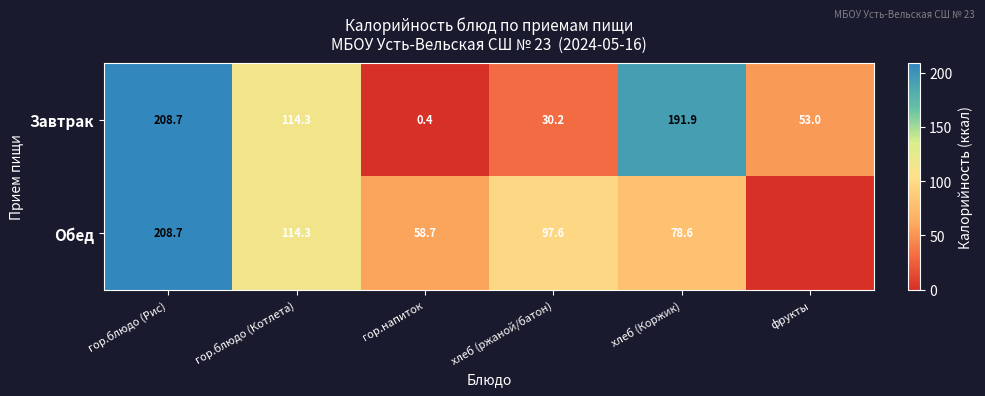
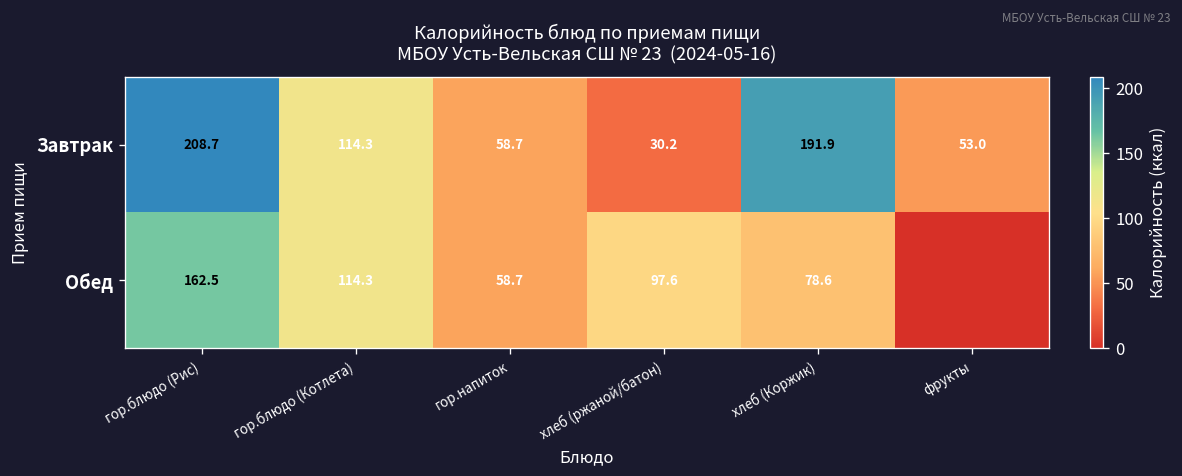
Завтрак, гор.напиток: 0.4 -> 58.7
Обед, гор.блюдо (Рис): 208.7 -> 162.5
